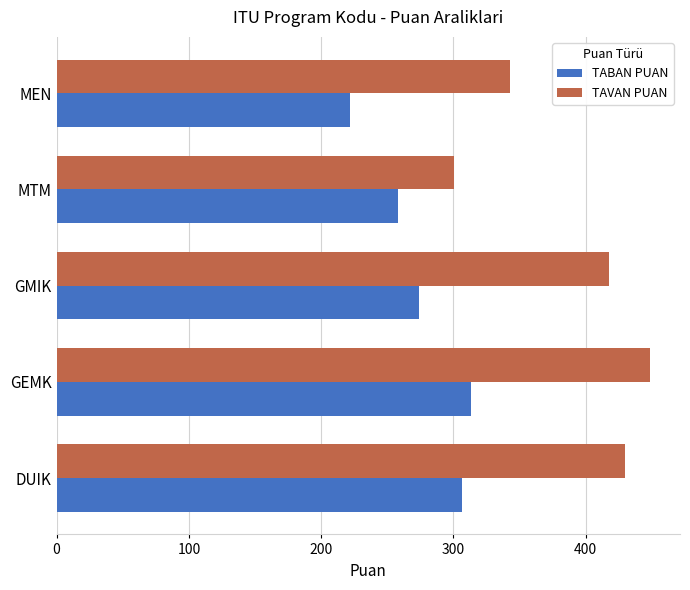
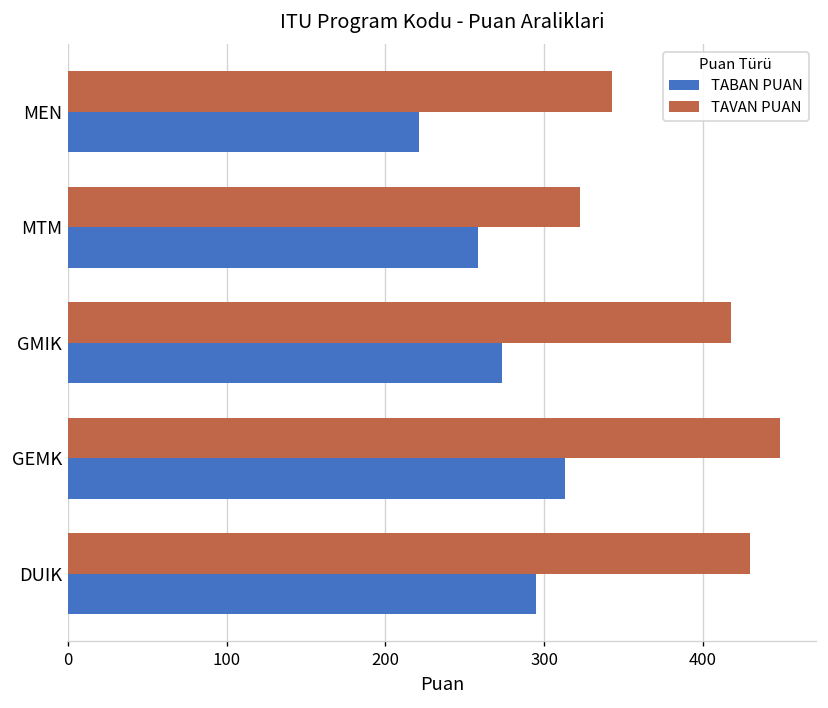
TAVAN PUAN, MTM: 301 -> 323
TABAN PUAN, DUIK: 306 -> 295
